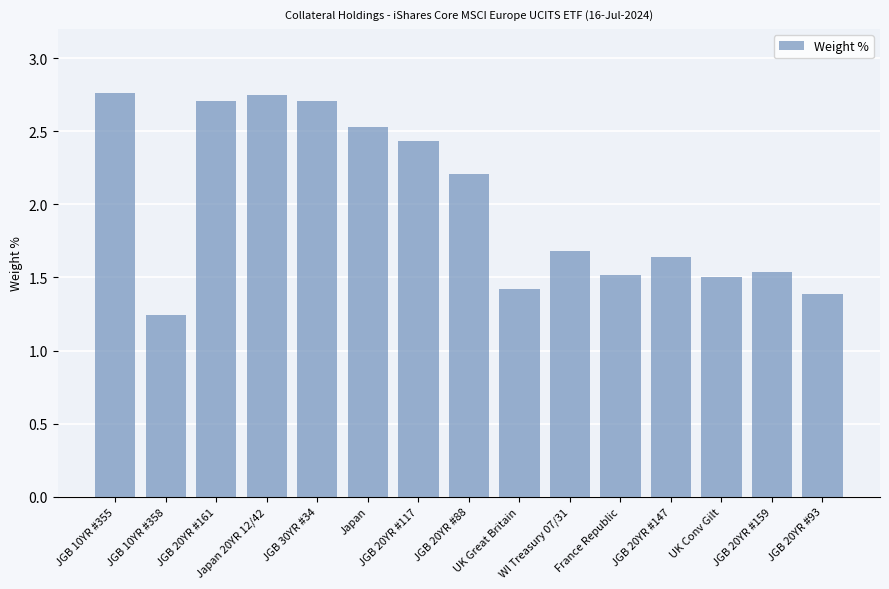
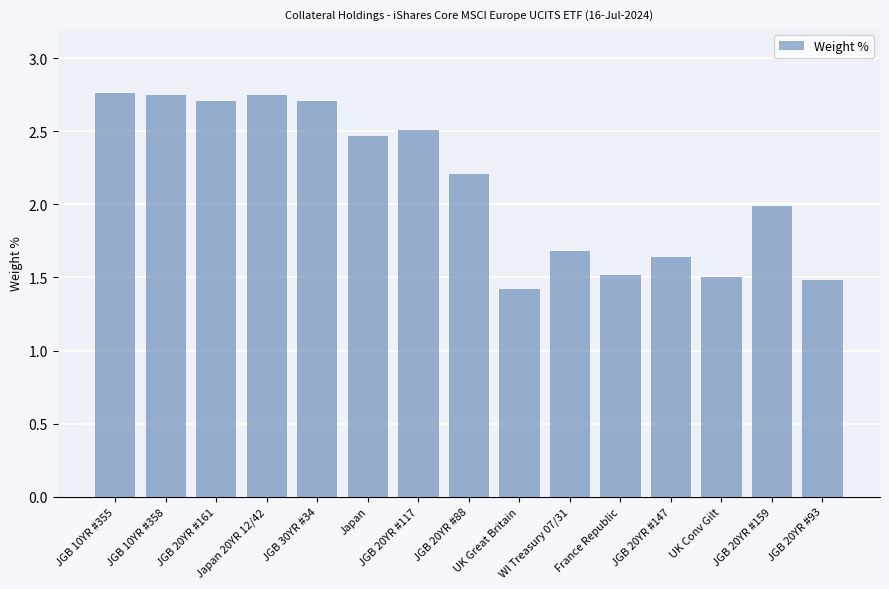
JGB 10YR #358: 1.24 -> 2.75
Japan: 2.53 -> 2.47
JGB 20YR #117: 2.43 -> 2.51
JGB 20YR #159: 1.54 -> 1.99
JGB 20YR #93: 1.39 -> 1.48
